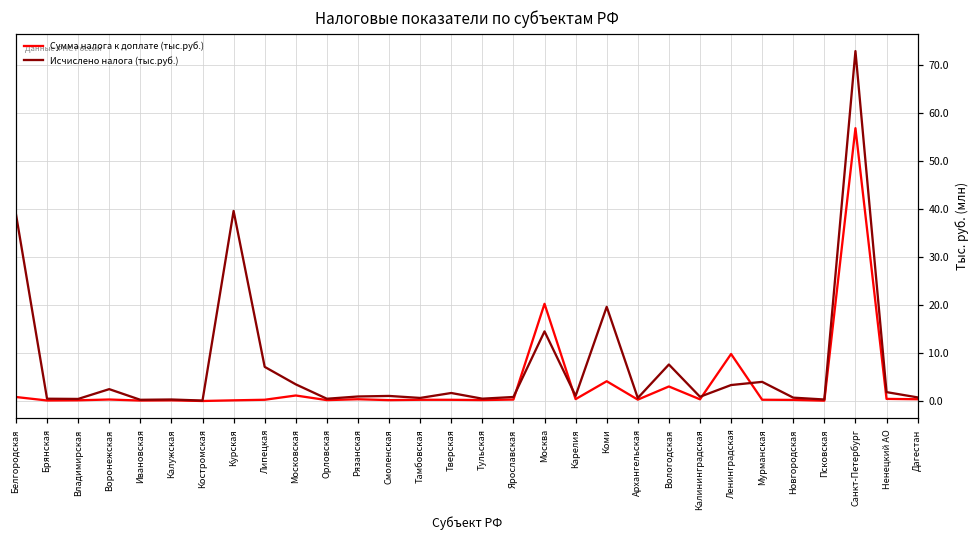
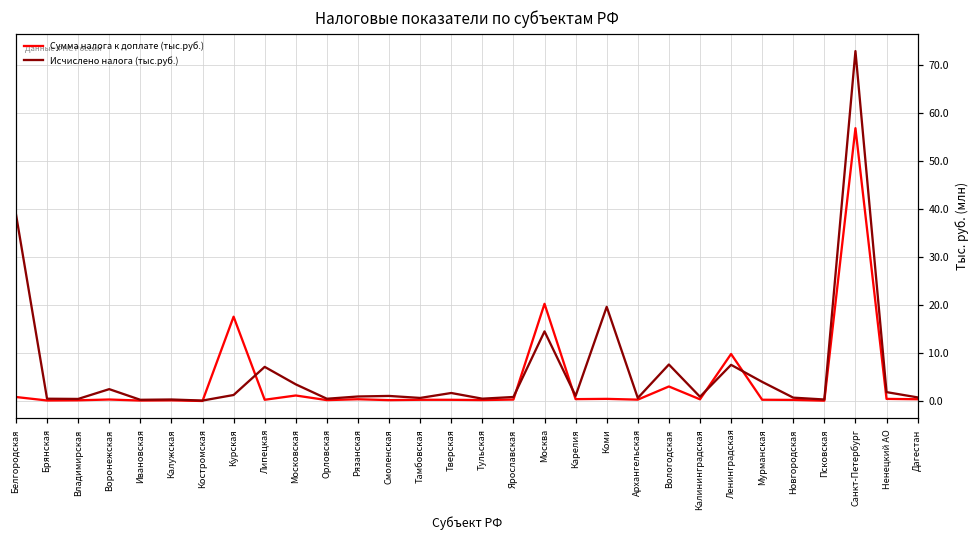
Сумма налога к доплате (тыс.руб.), Курская: 0 -> 18
Исчислено налога (тыс.руб.), Курская: 40 -> 1
Сумма налога к доплате (тыс.руб.), Коми: 4 -> 0
Исчислено налога (тыс.руб.), Ленинградская: 3 -> 8
